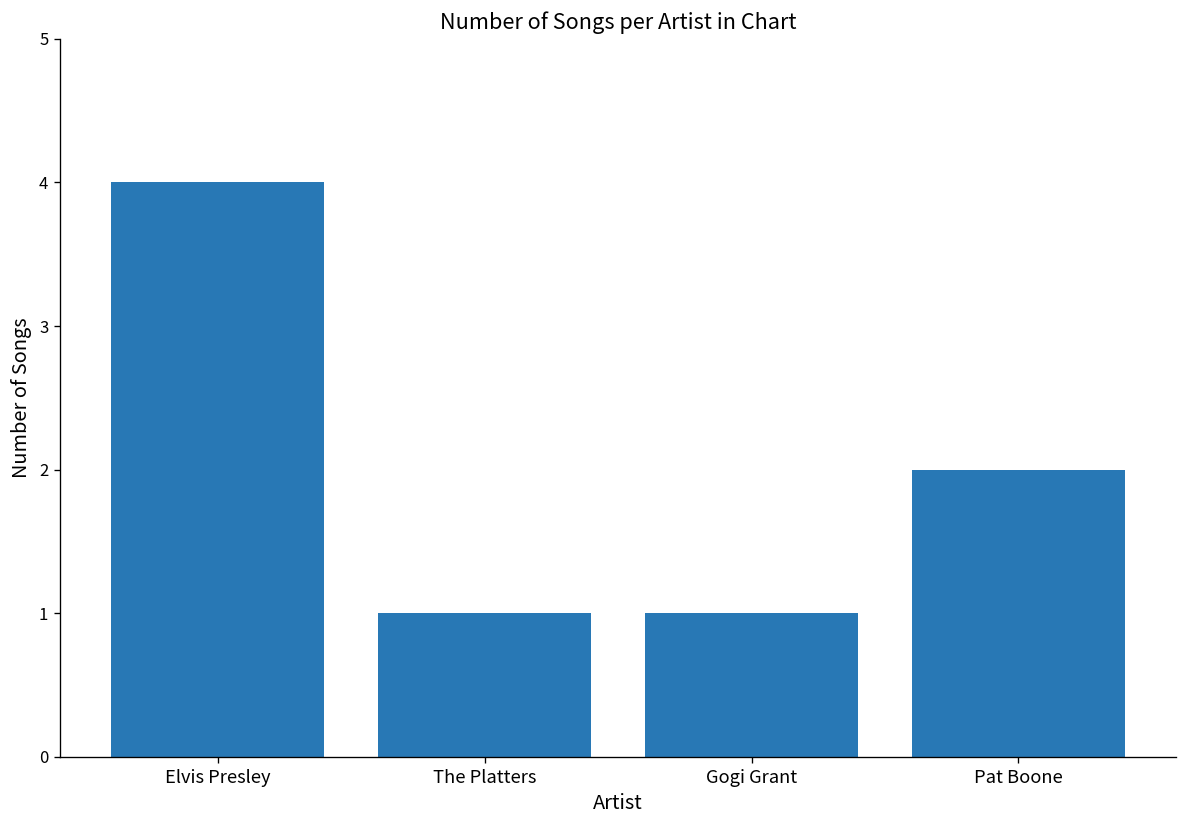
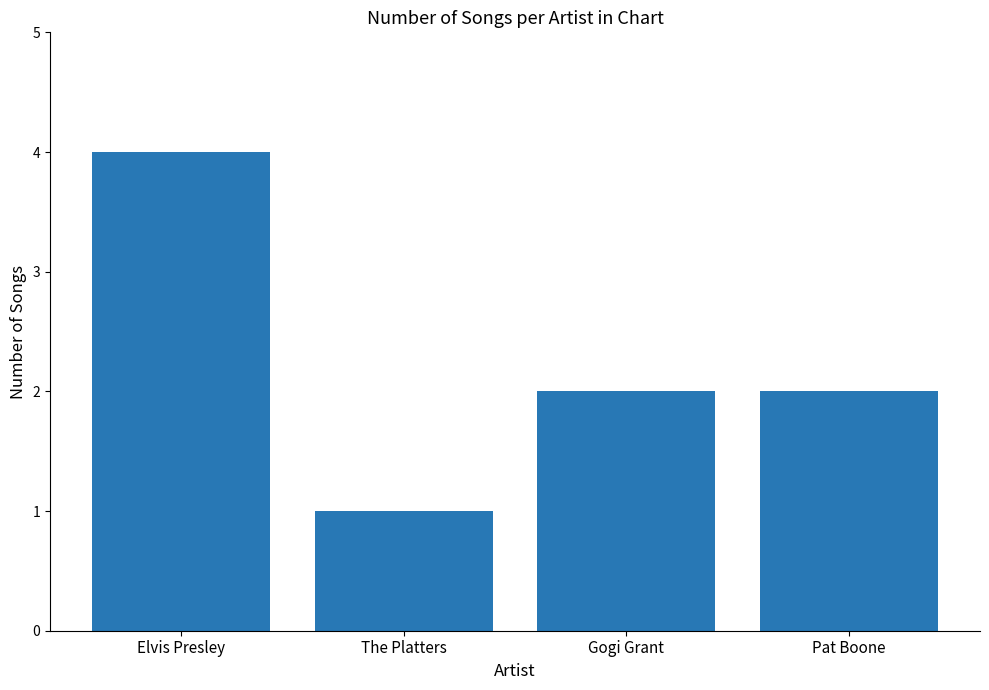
Gogi Grant: 1 -> 2
